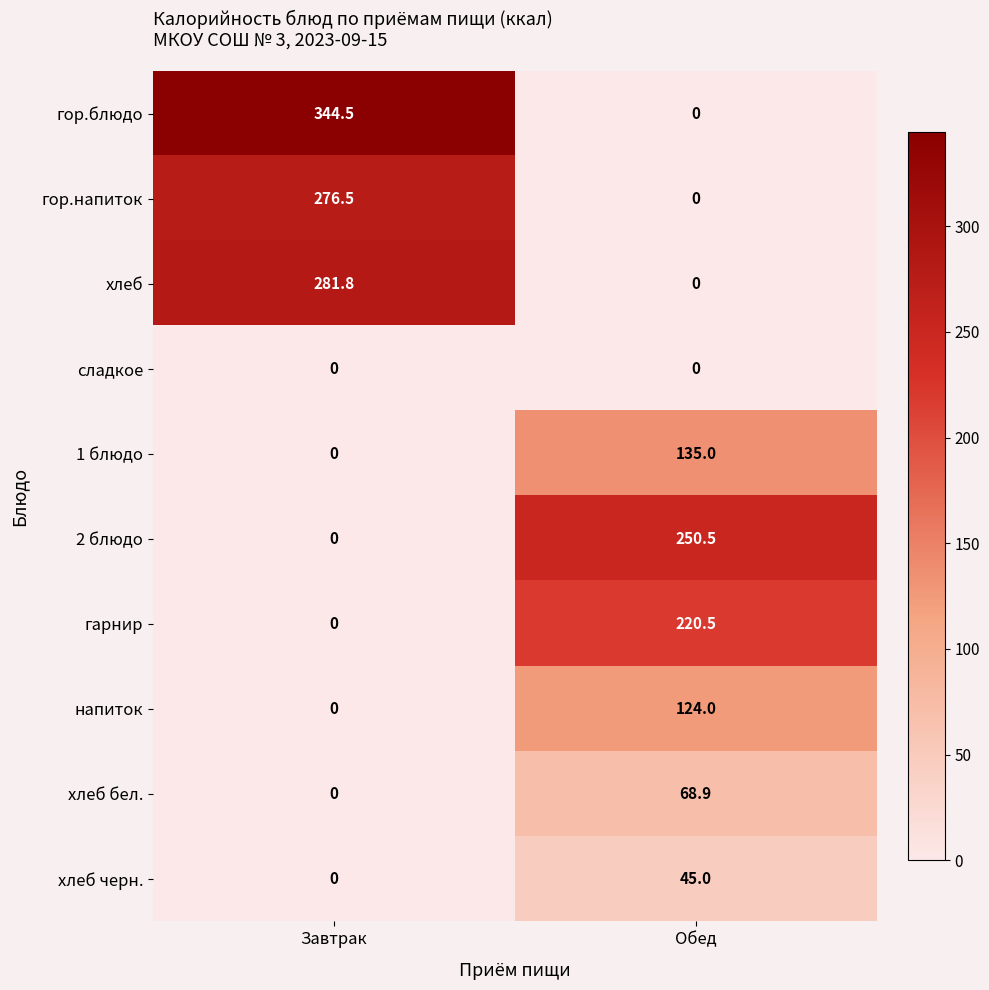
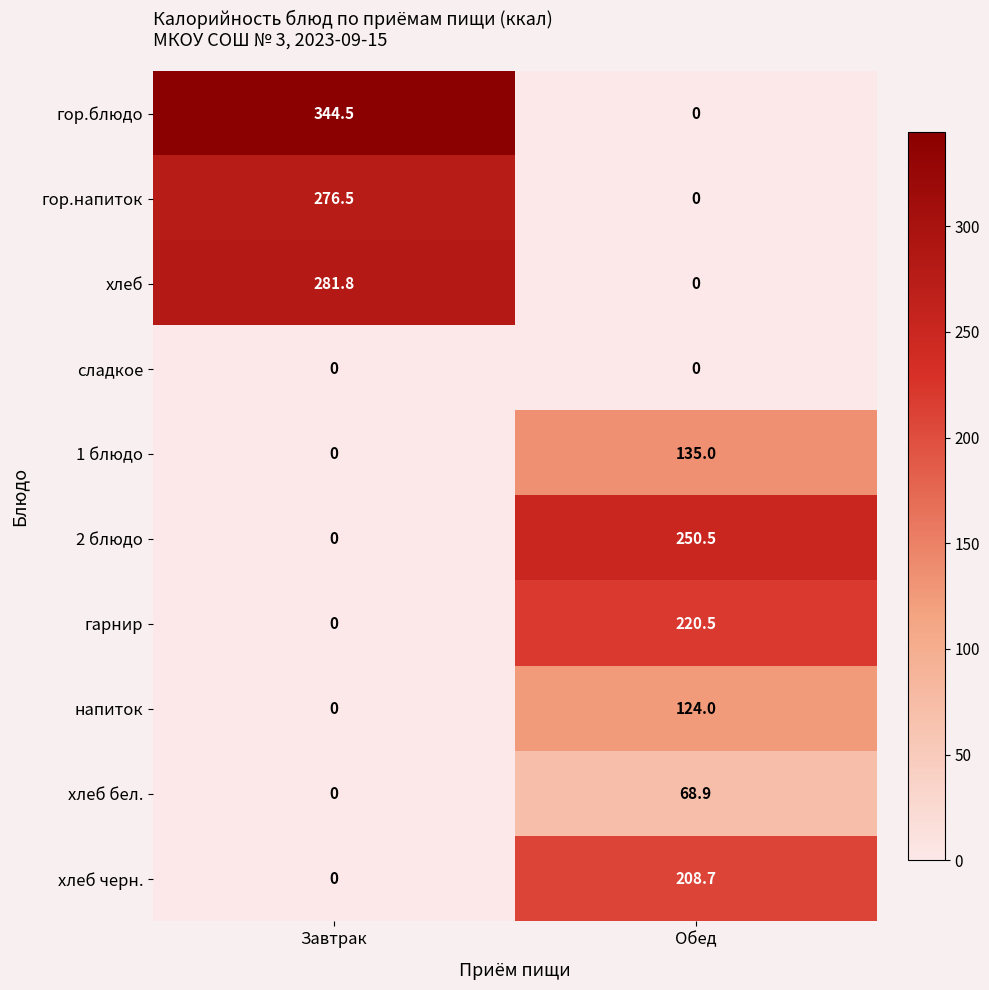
хлеб черн., Обед: 45.0 -> 208.7
